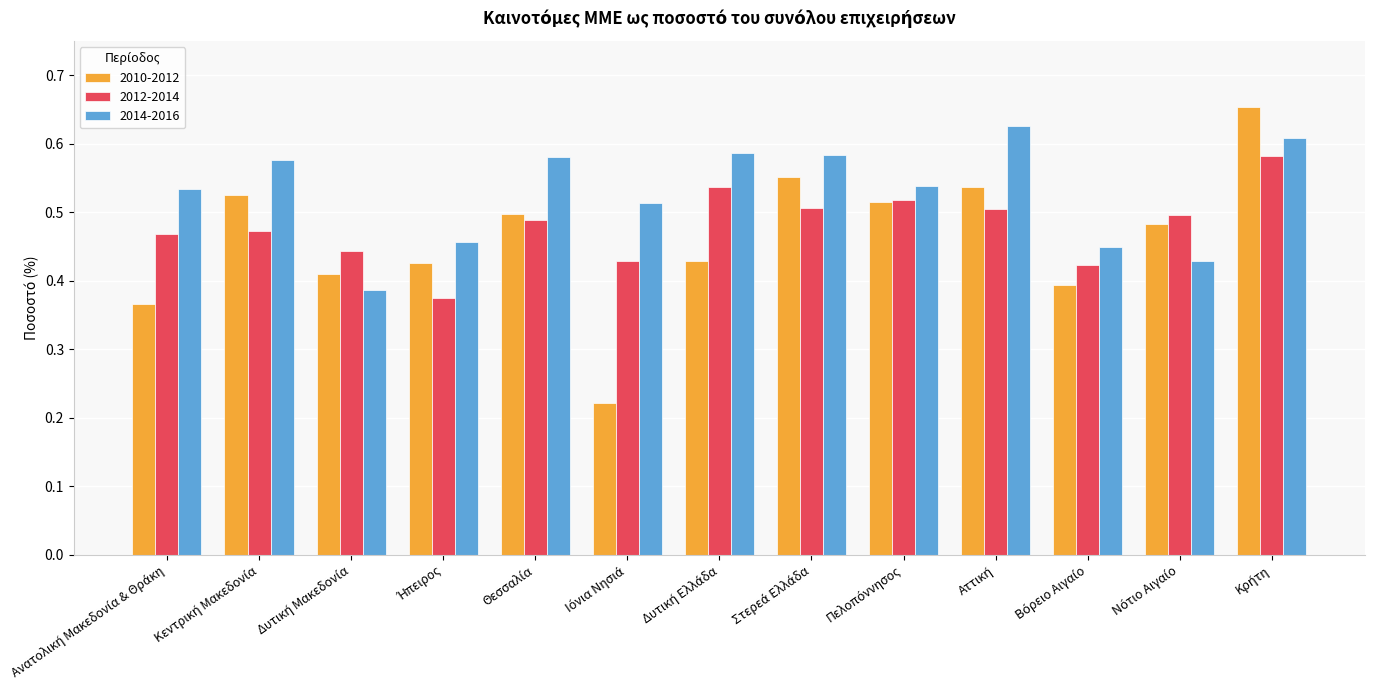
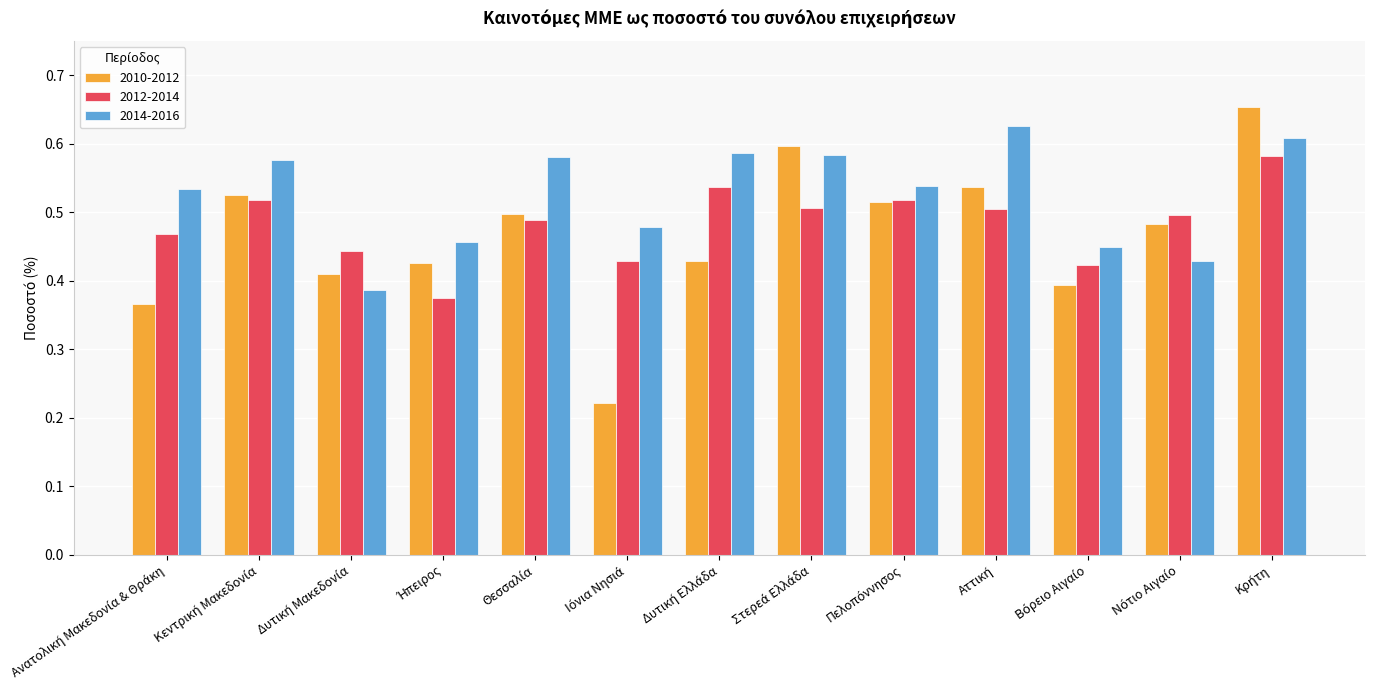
2012-2014, Κεντρική Μακεδονία: 0.47 -> 0.52
2014-2016, Ιόνια Νησιά: 0.51 -> 0.48
2010-2012, Στερεά Ελλάδα: 0.55 -> 0.60
